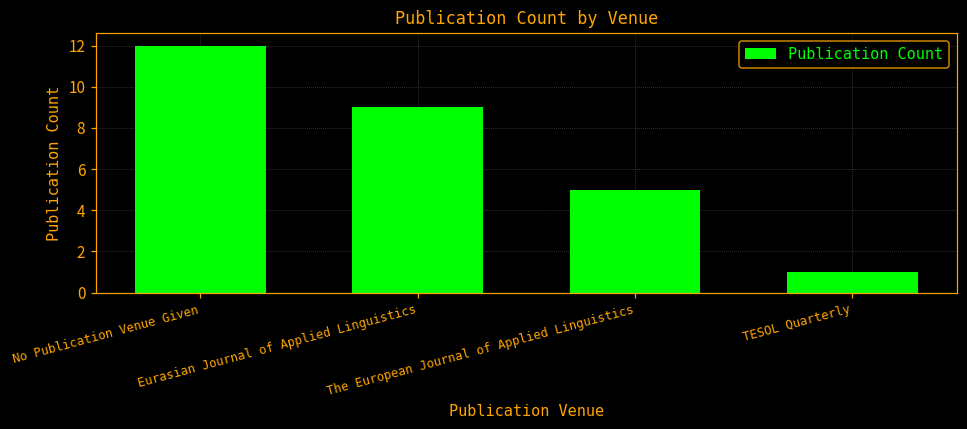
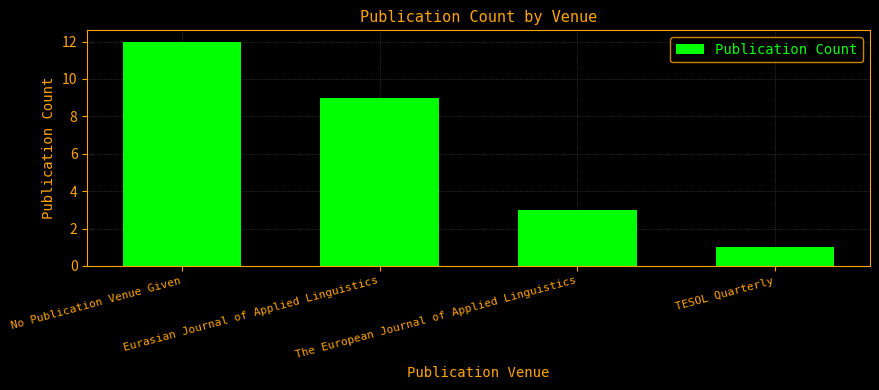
The European Journal of Applied Linguistics: 5 -> 3
